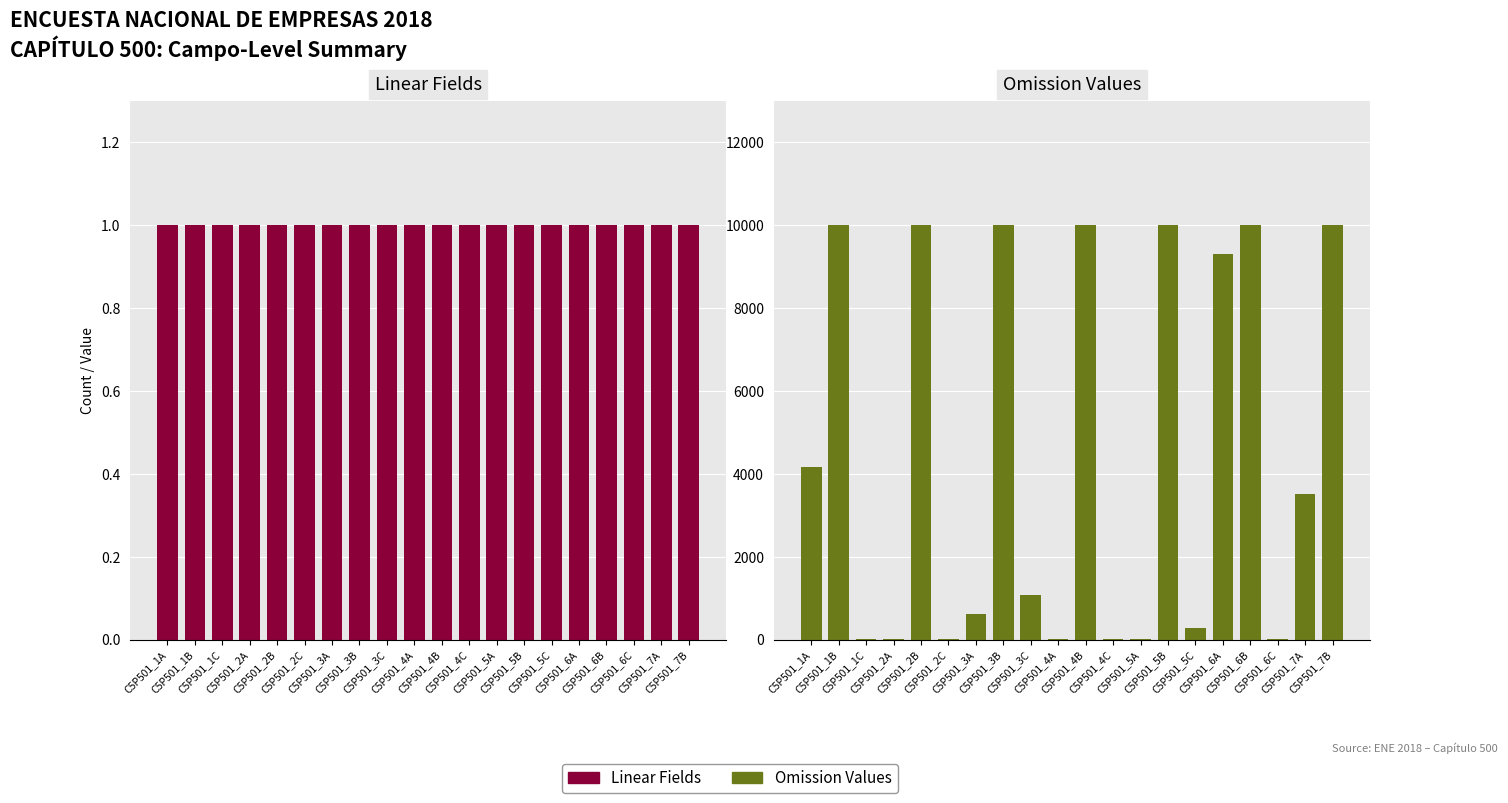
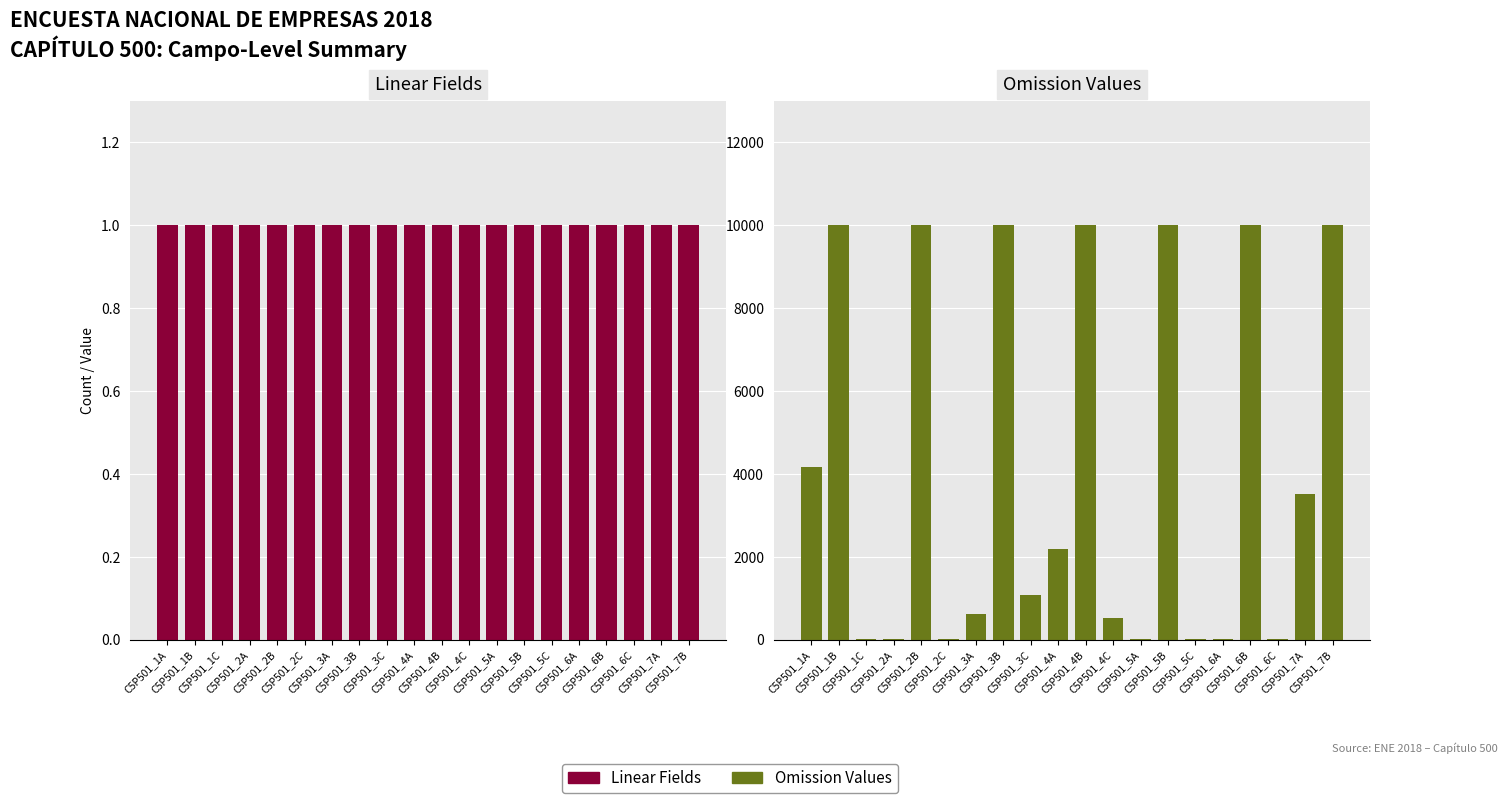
Omission Values, C5P501_4A: 0 -> 2200
Omission Values, C5P501_4C: 0 -> 500
Omission Values, C5P501_5C: 300 -> 0
Omission Values, C5P501_6A: 9300 -> 0
